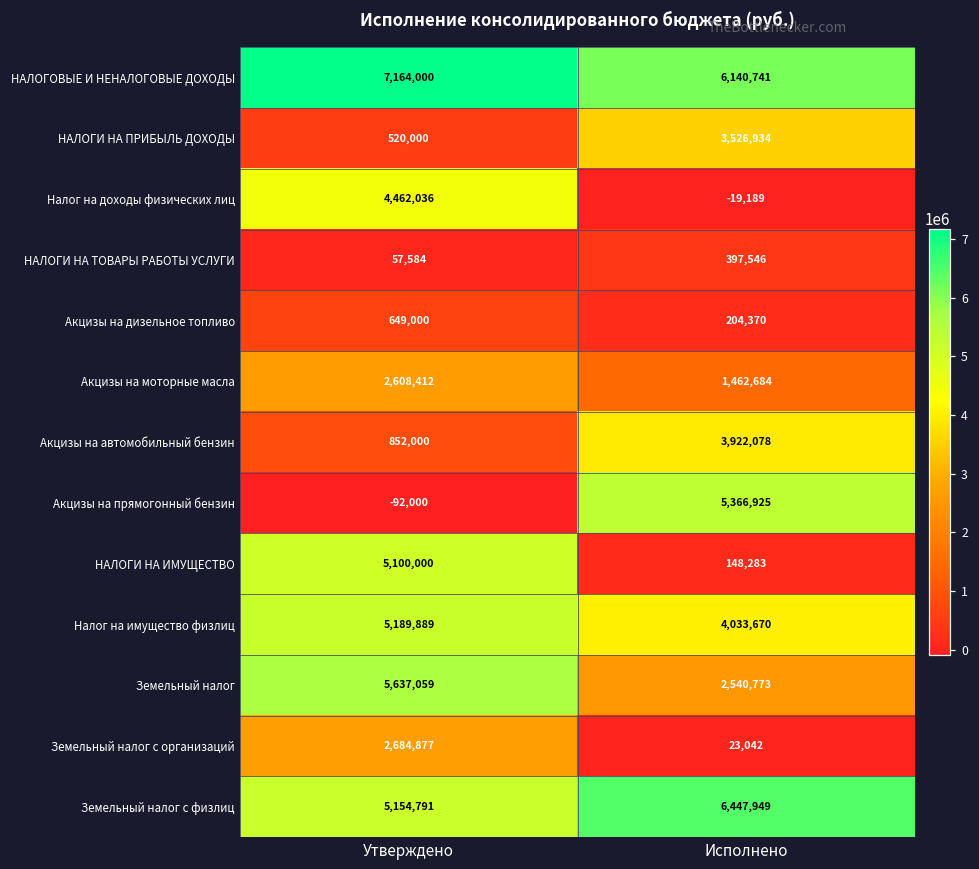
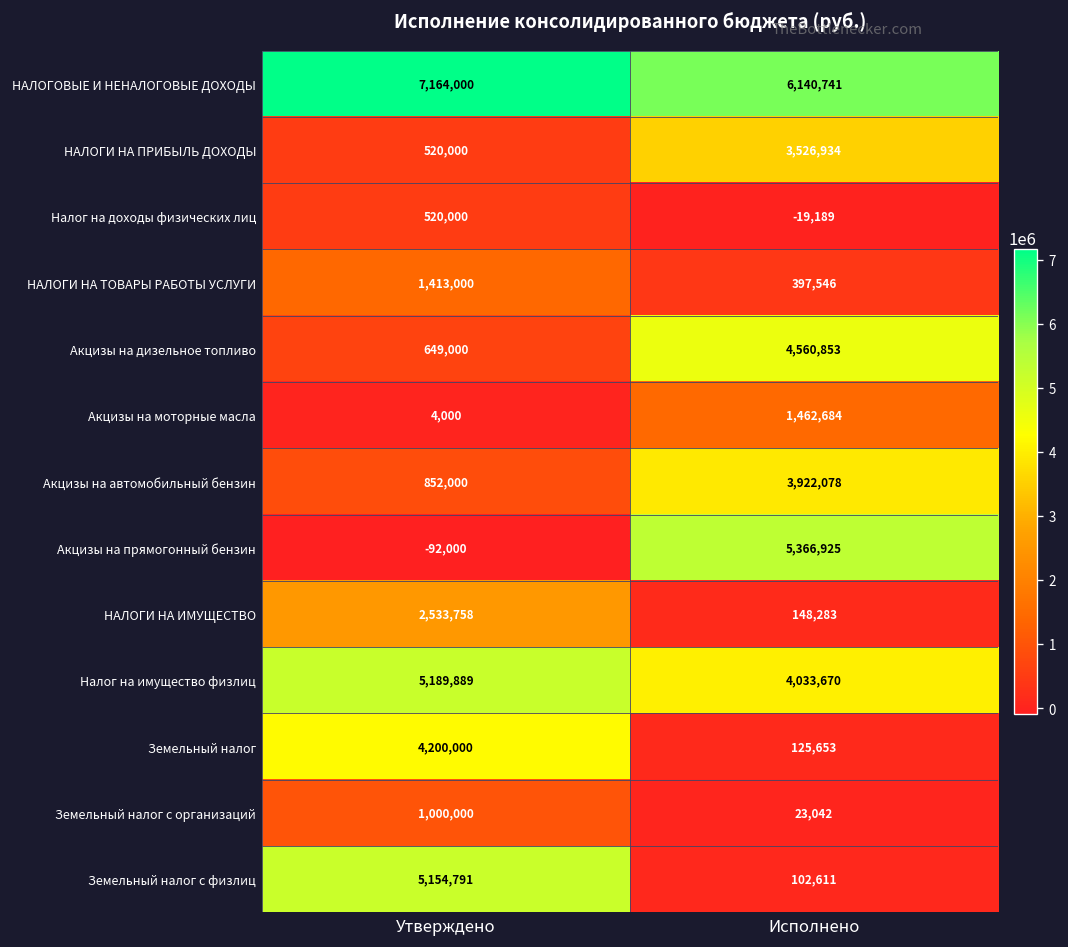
Налог на доходы физических лиц, Утверждено: 4,462,036 -> 520,000
НАЛОГИ НА ТОВАРЫ РАБОТЫ УСЛУГИ, Утверждено: 57,584 -> 1,413,000
Акцизы на дизельное топливо, Исполнено: 204,370 -> 4,560,853
Акцизы на моторные масла, Утверждено: 2,608,412 -> 4,000
НАЛОГИ НА ИМУЩЕСТВО, Утверждено: 5,100,000 -> 2,533,758
Земельный налог, Утверждено: 5,637,059 -> 4,200,000
Земельный налог, Исполнено: 2,540,773 -> 125,653
Земельный налог с организаций, Утверждено: 2,684,877 -> 1,000,000
Земельный налог с физлиц, Исполнено: 6,447,949 -> 102,611
